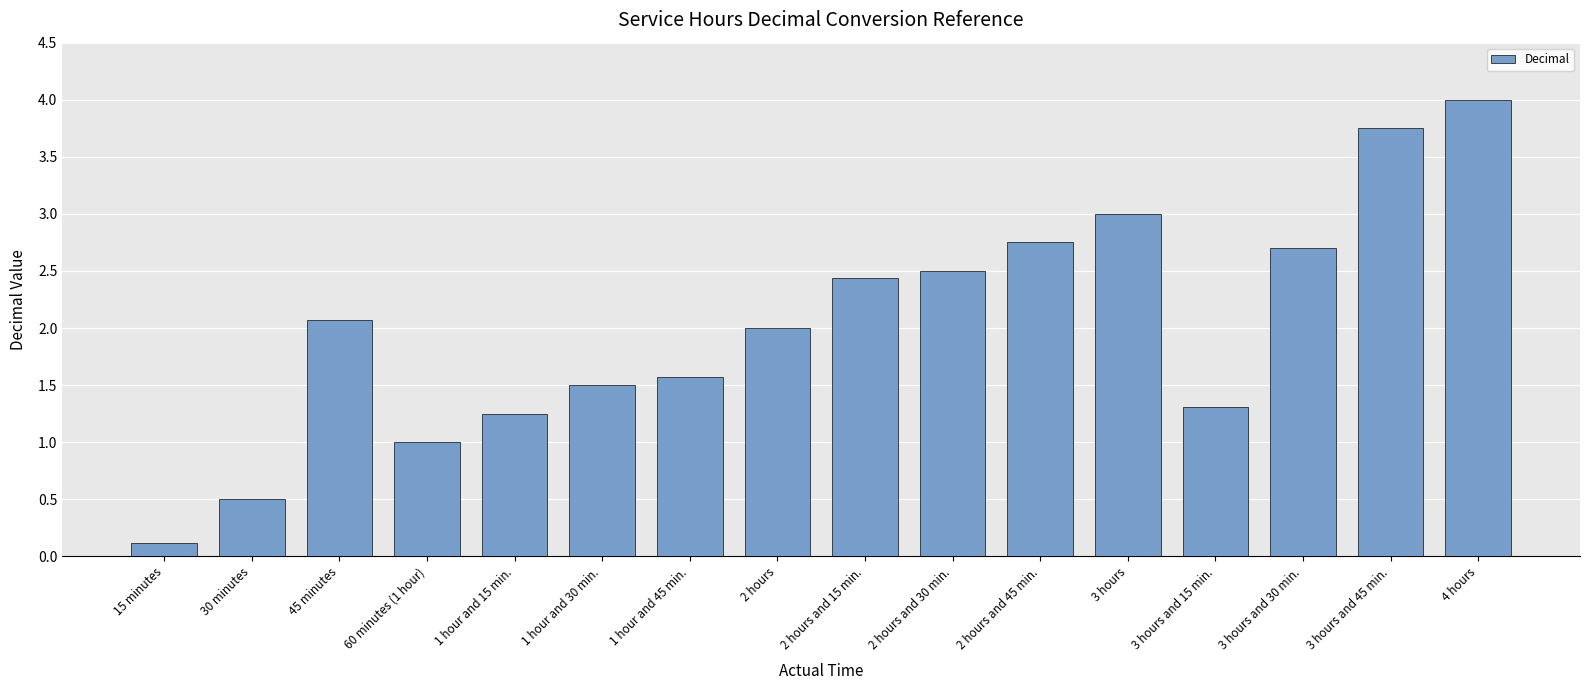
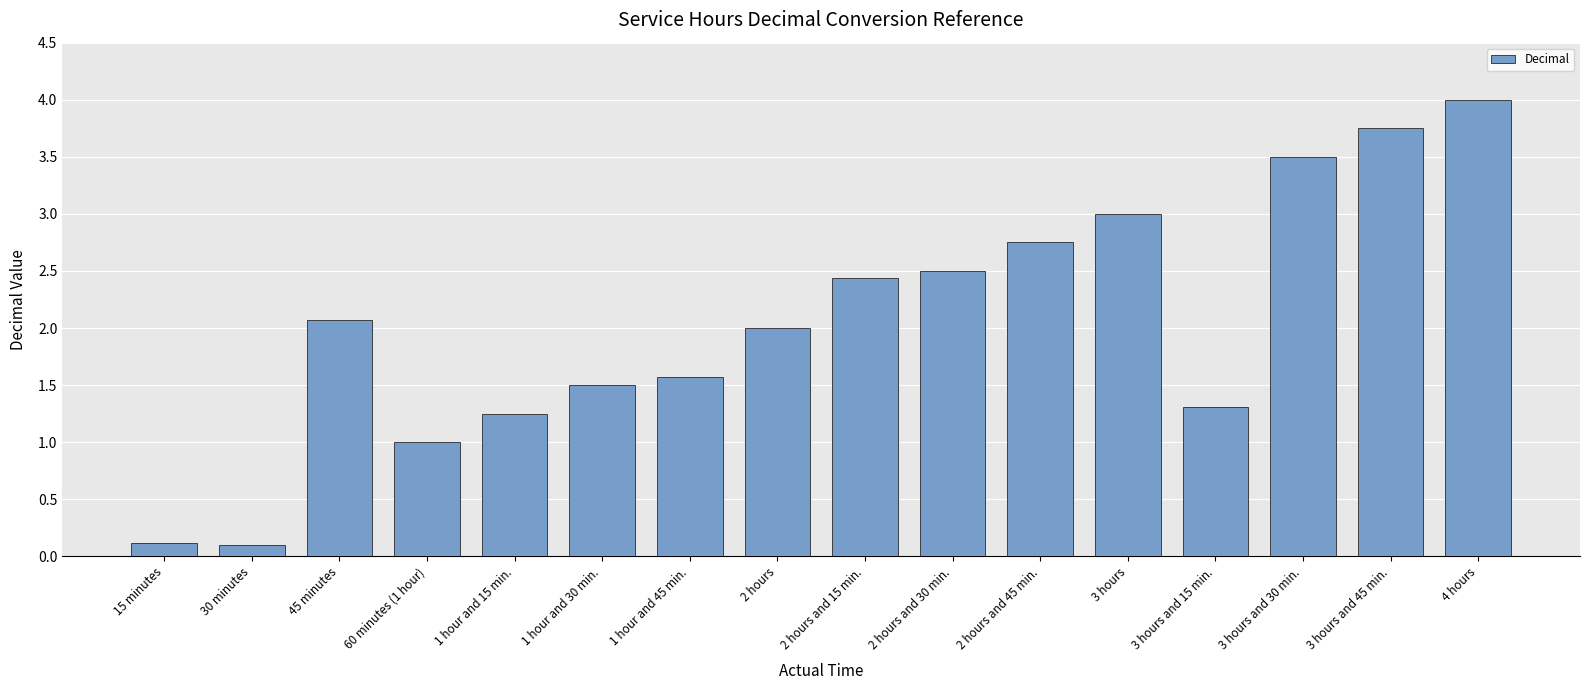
30 minutes: 0.5 -> 0.1
3 hours and 30 min.: 2.7 -> 3.5
